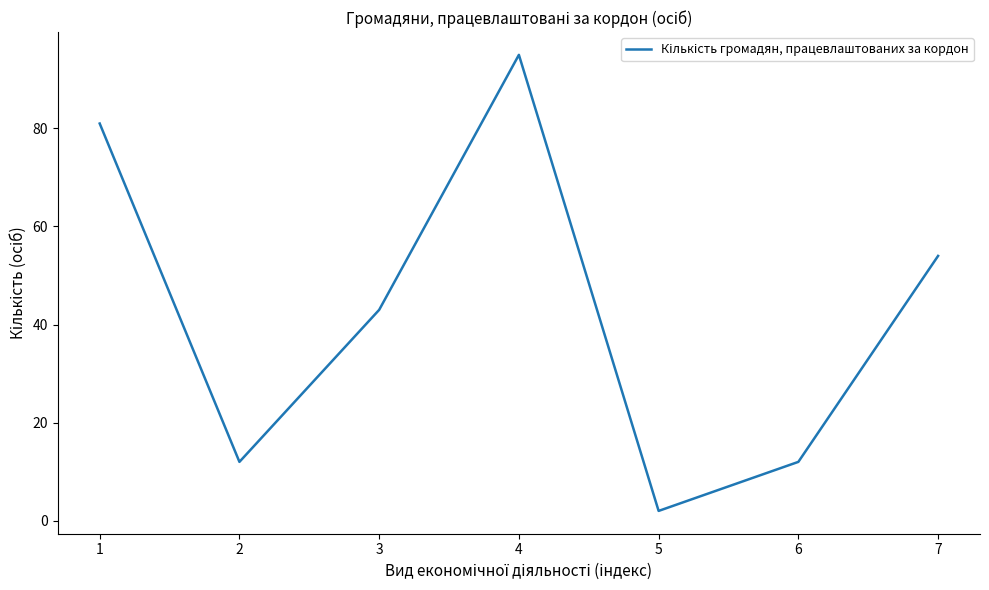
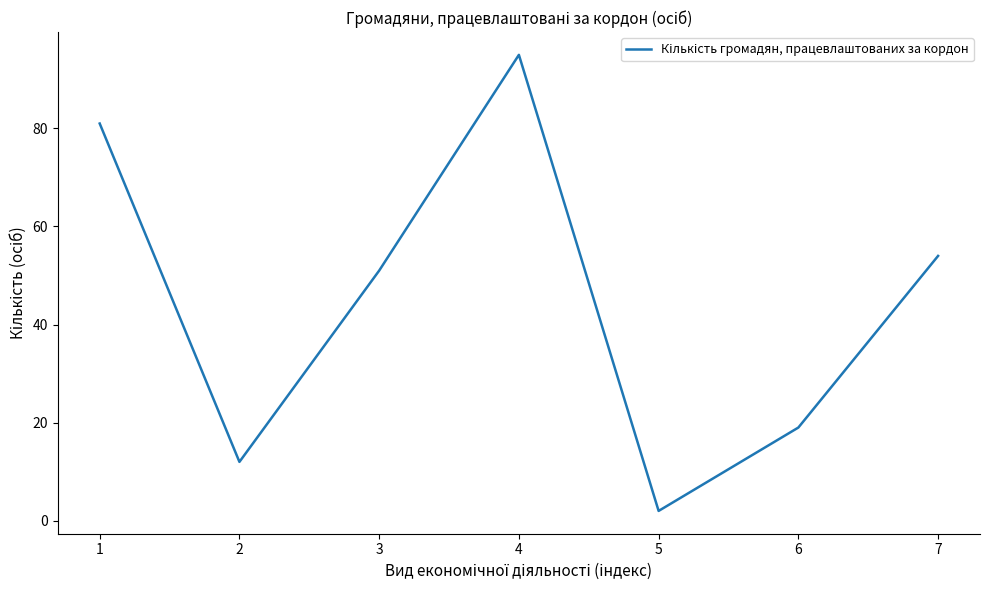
3: 43 -> 51
6: 12 -> 19
